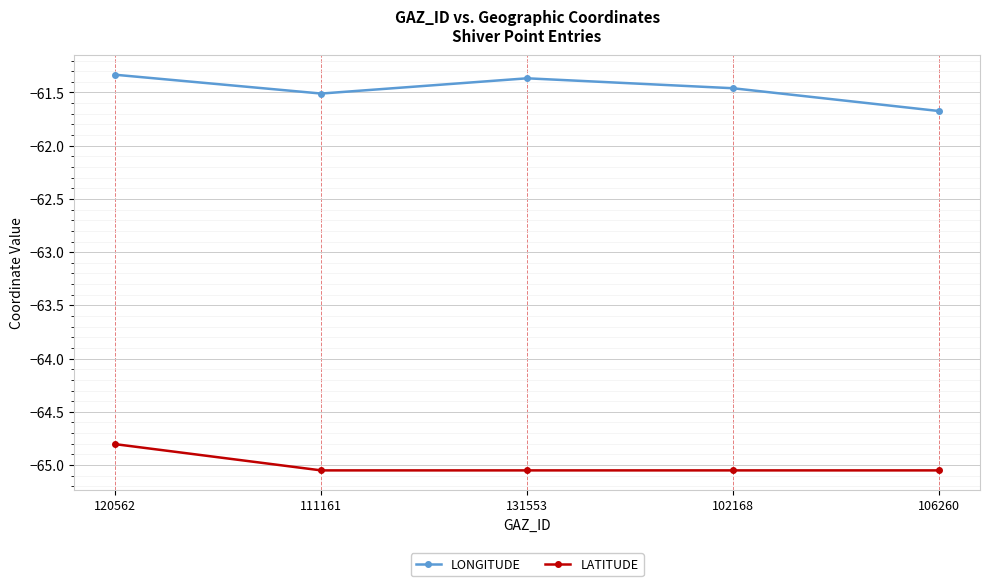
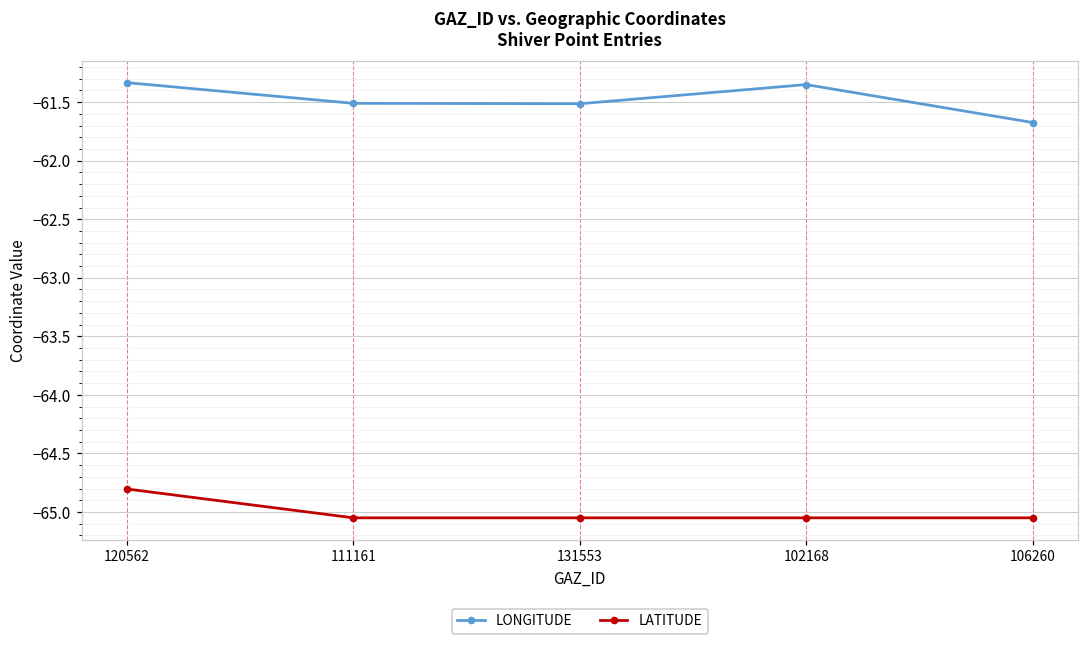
LONGITUDE, 131553: -61.37 -> -61.51
LONGITUDE, 102168: -61.46 -> -61.35
